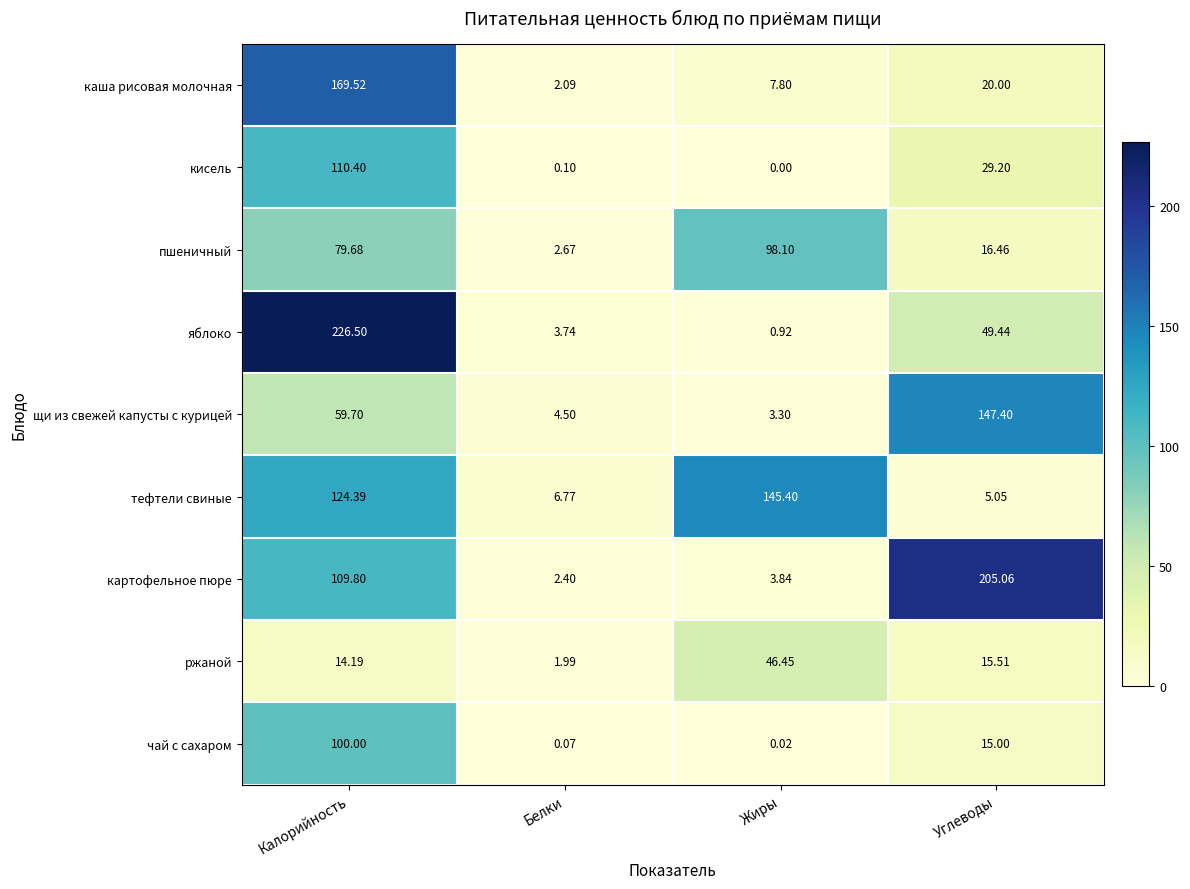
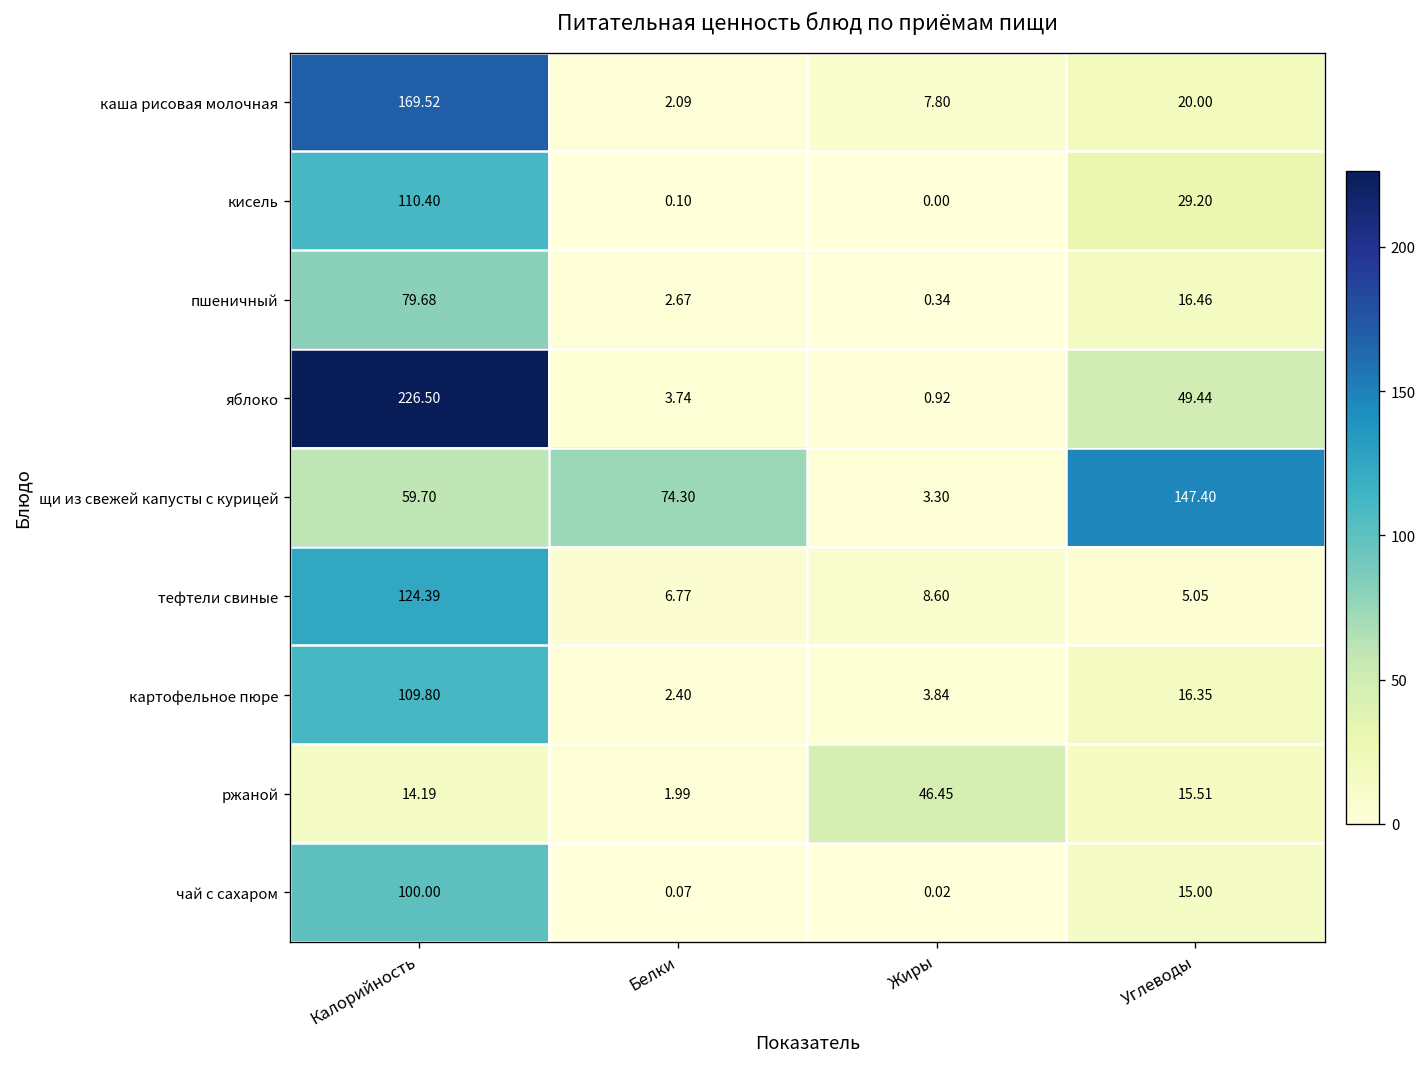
пшеничный, Жиры: 98.10 -> 0.34
щи из свежей капусты с курицей, Белки: 4.50 -> 74.30
тефтели свиные, Жиры: 145.40 -> 8.60
картофельное пюре, Углеводы: 205.06 -> 16.35
